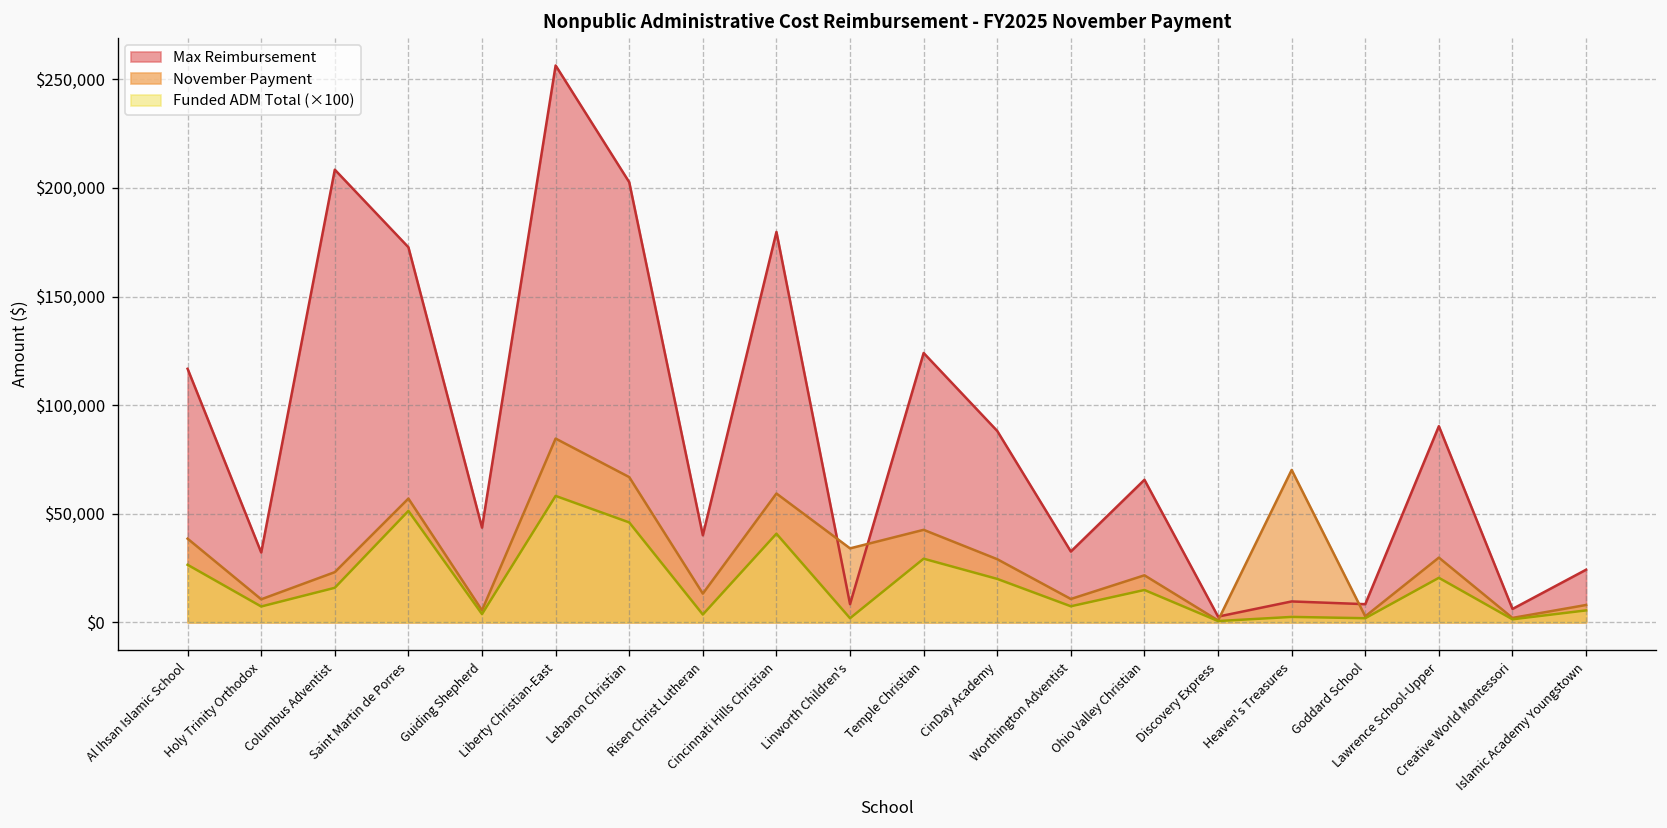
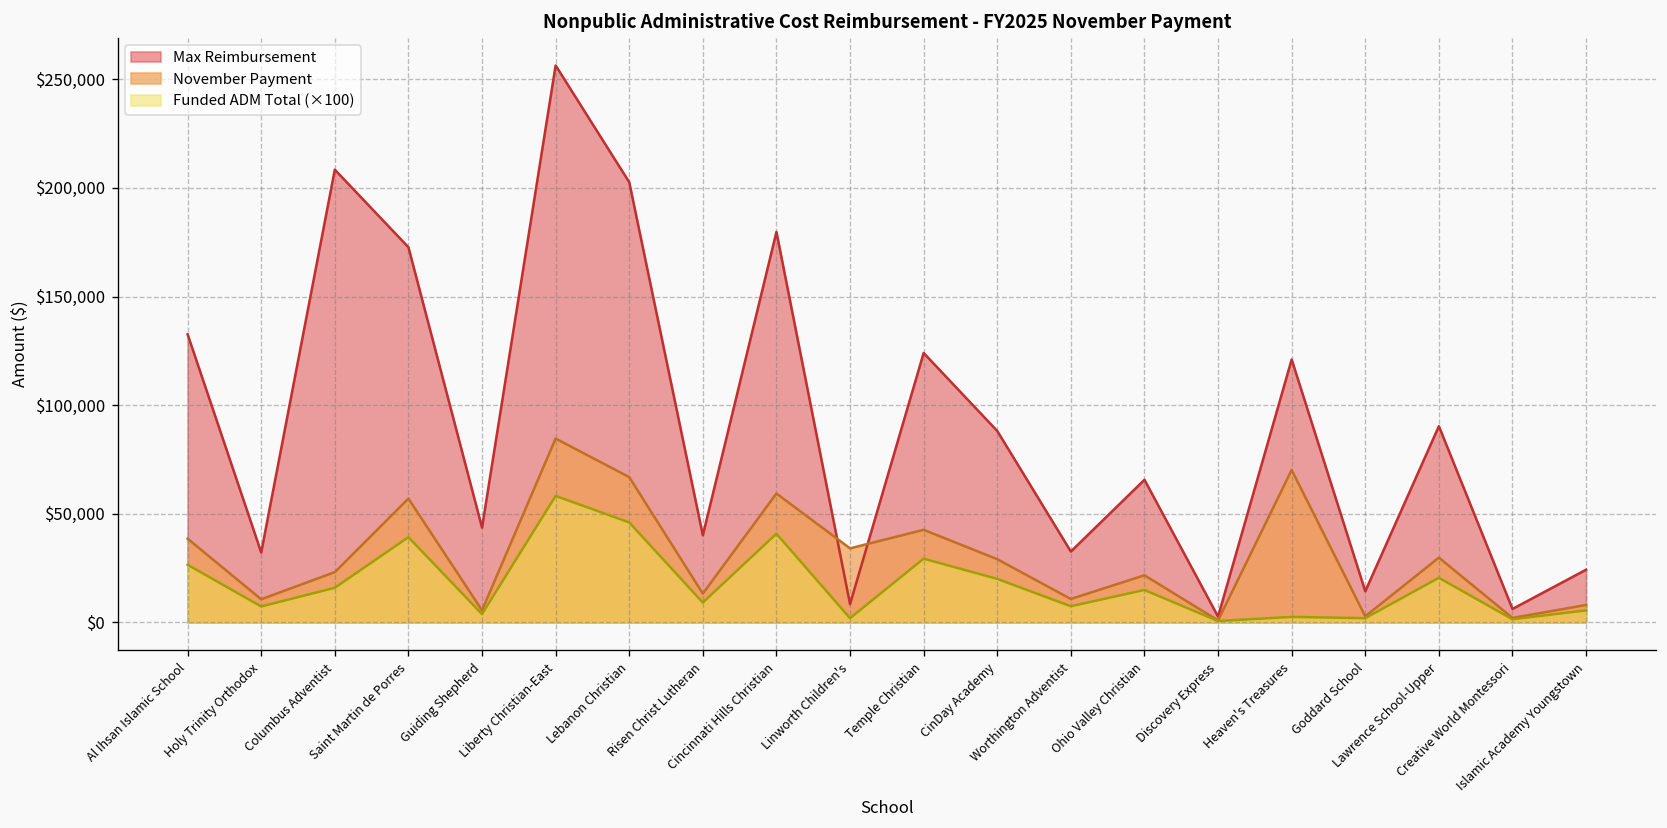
Max Reimbursement, Al Ihsan Islamic School: $117,000 -> $133,000
Funded ADM Total (×100), Saint Martin de Porres: $51,000 -> $39,000
Funded ADM Total (×100), Risen Christ Lutheran: $4,000 -> $9,000
Max Reimbursement, Heaven's Treasures: $10,000 -> $121,000
Max Reimbursement, Goddard School: $8,000 -> $14,000
